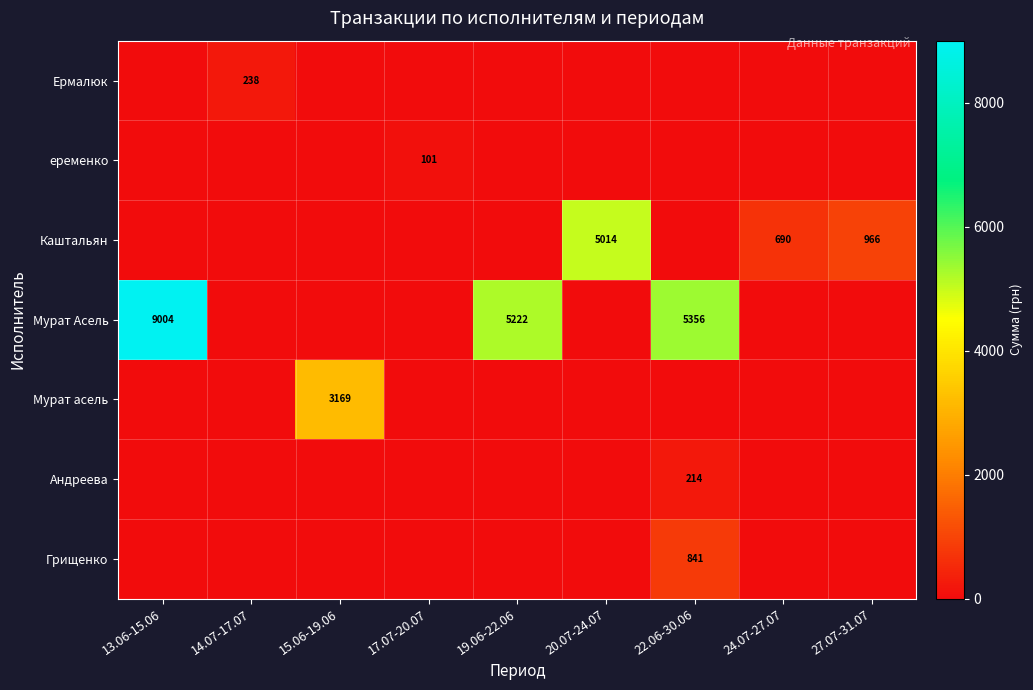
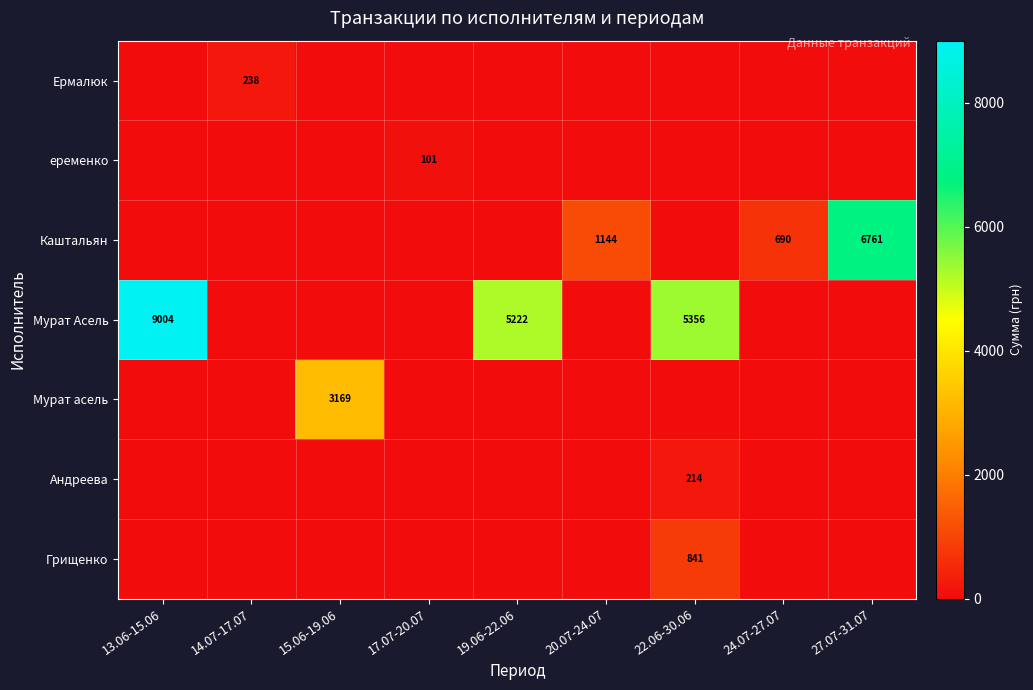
Каштальян, 20.07-24.07: 5014 -> 1144
Каштальян, 27.07-31.07: 966 -> 6761
